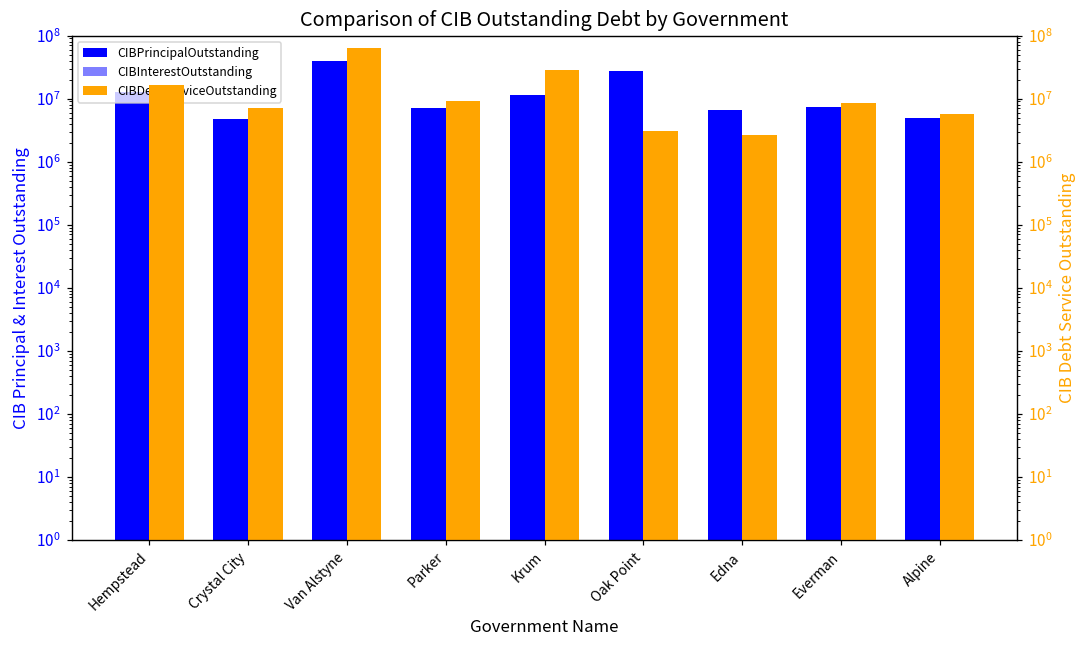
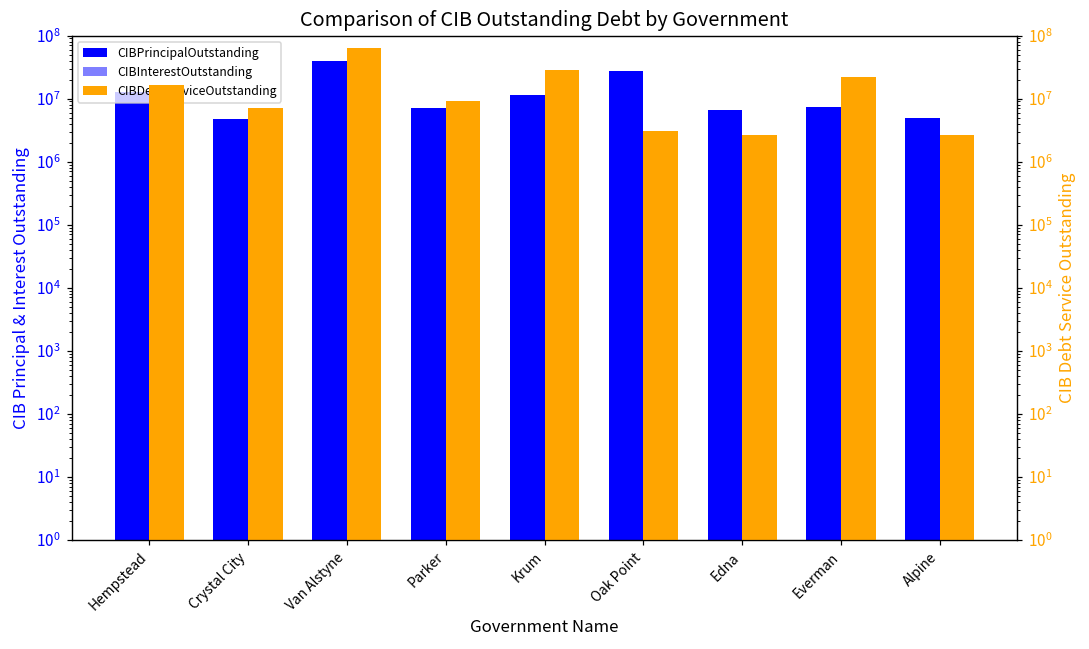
CIBDebtServiceOutstanding, Everman: 8000000 -> 22000000
CIBDebtServiceOutstanding, Alpine: 6000000 -> 3000000
